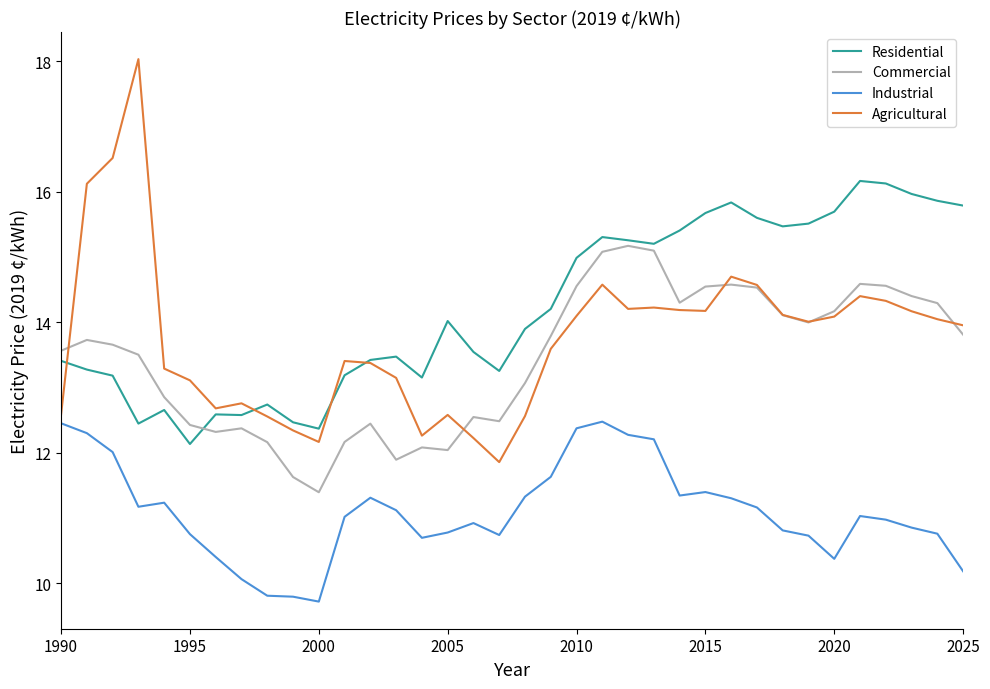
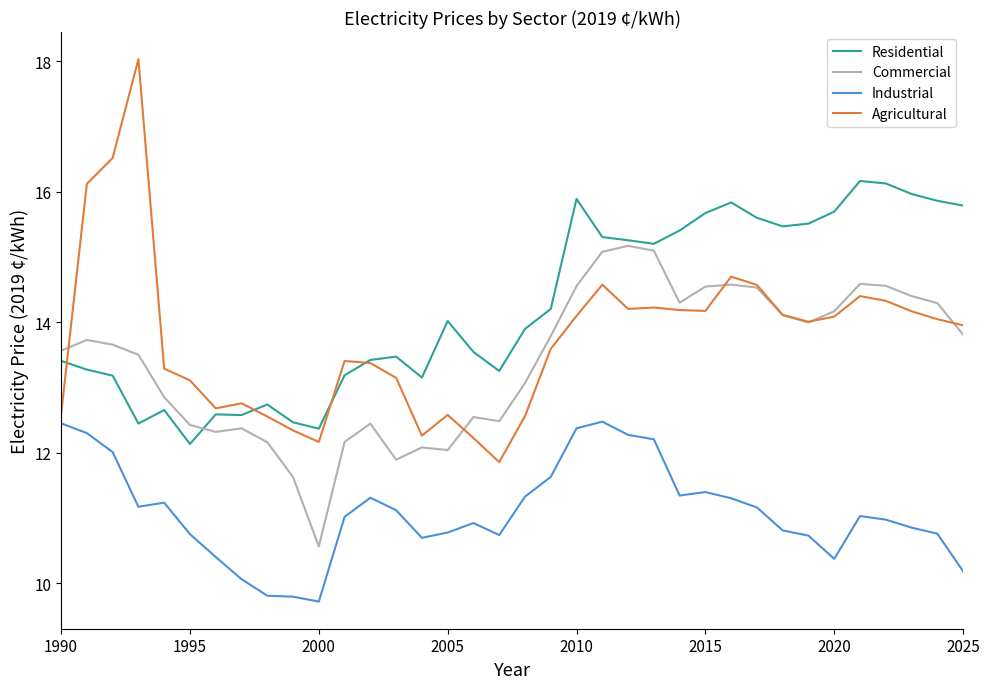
Commercial, 2000: 11.4 -> 10.6
Residential, 2010: 15.0 -> 15.9
